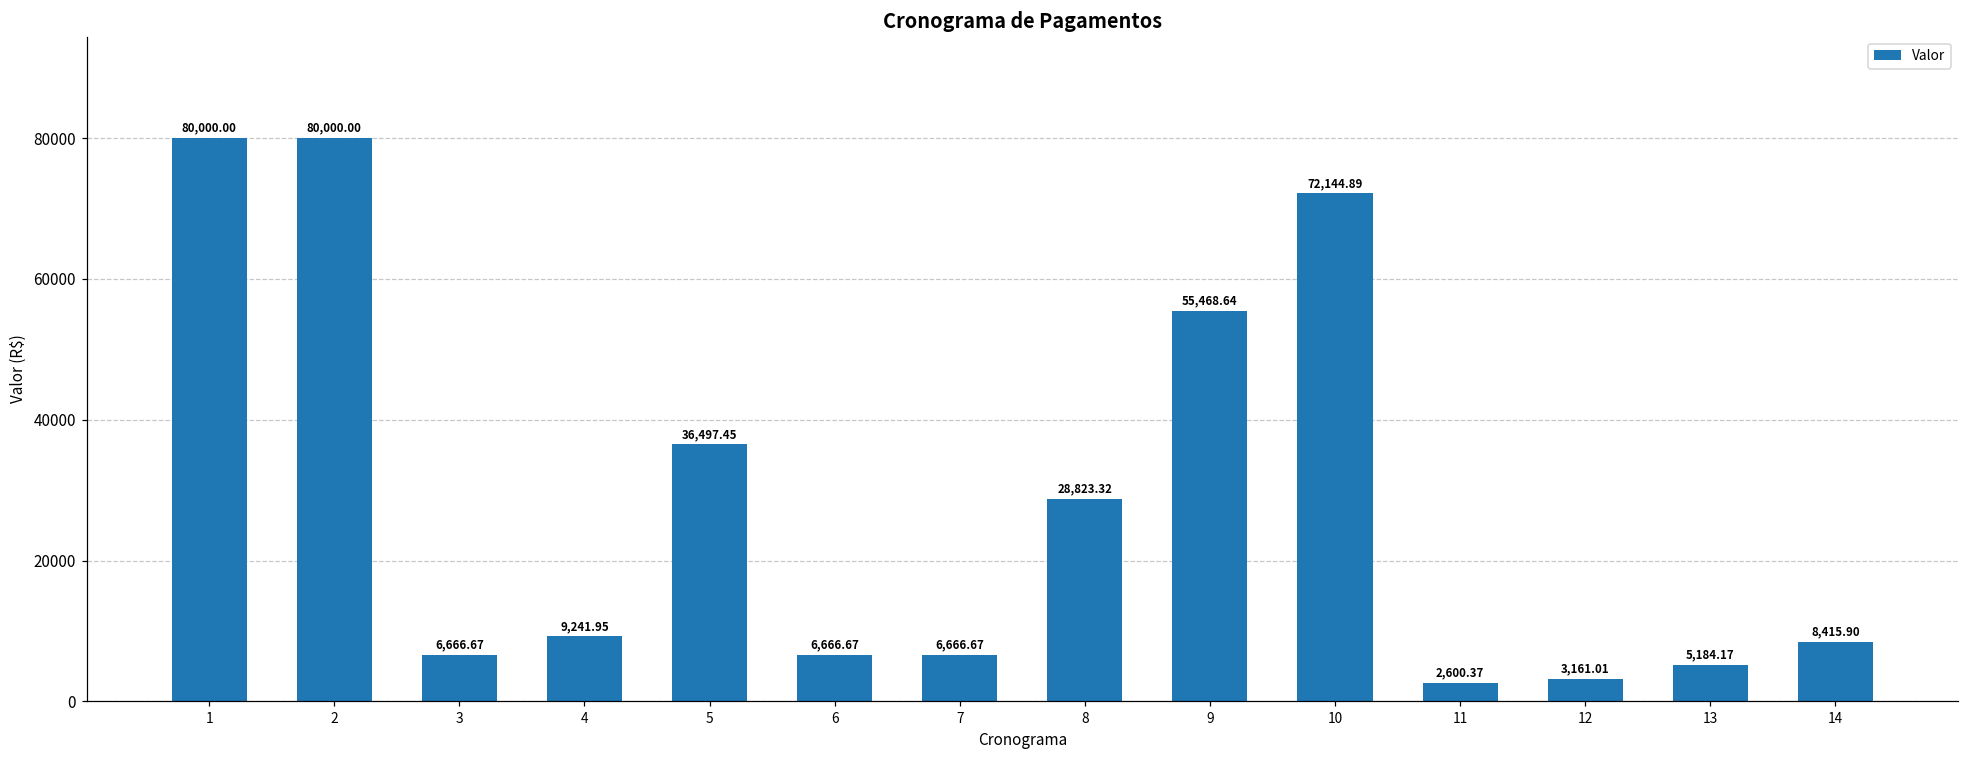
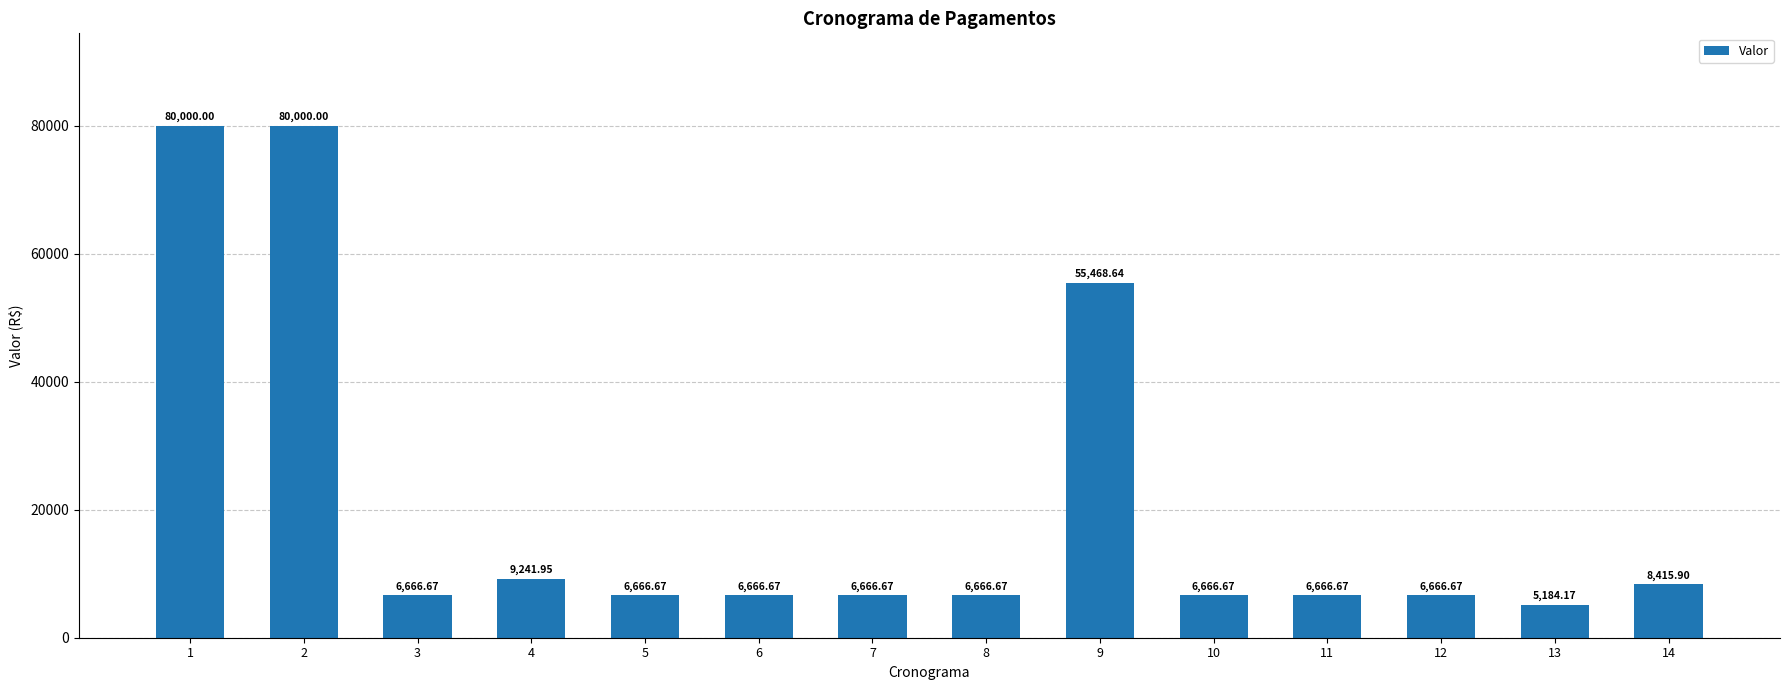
5: 36,497.45 -> 6,666.67
8: 28,823.32 -> 6,666.67
10: 72,144.89 -> 6,666.67
11: 2,600.37 -> 6,666.67
12: 3,161.01 -> 6,666.67
